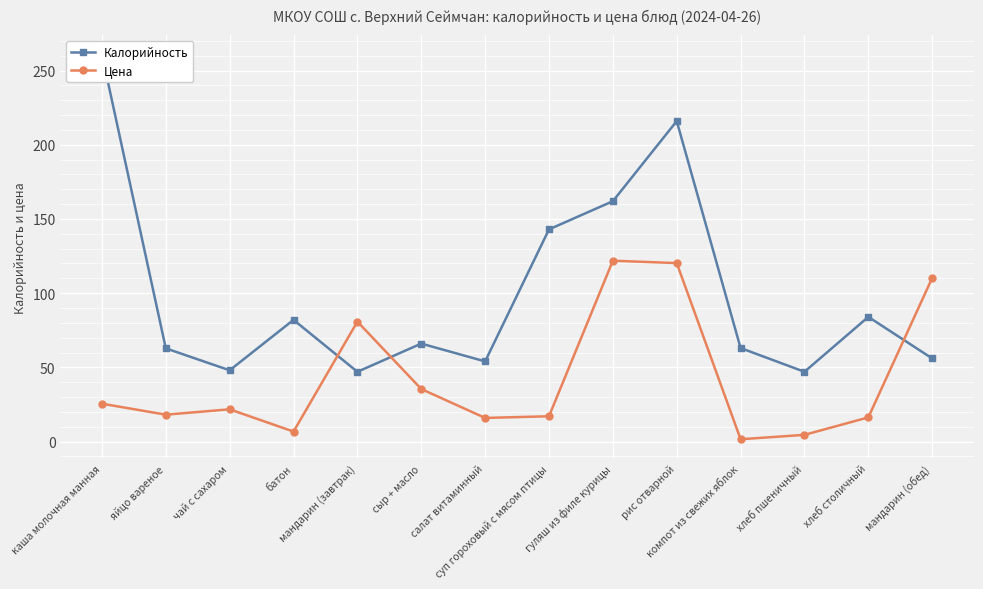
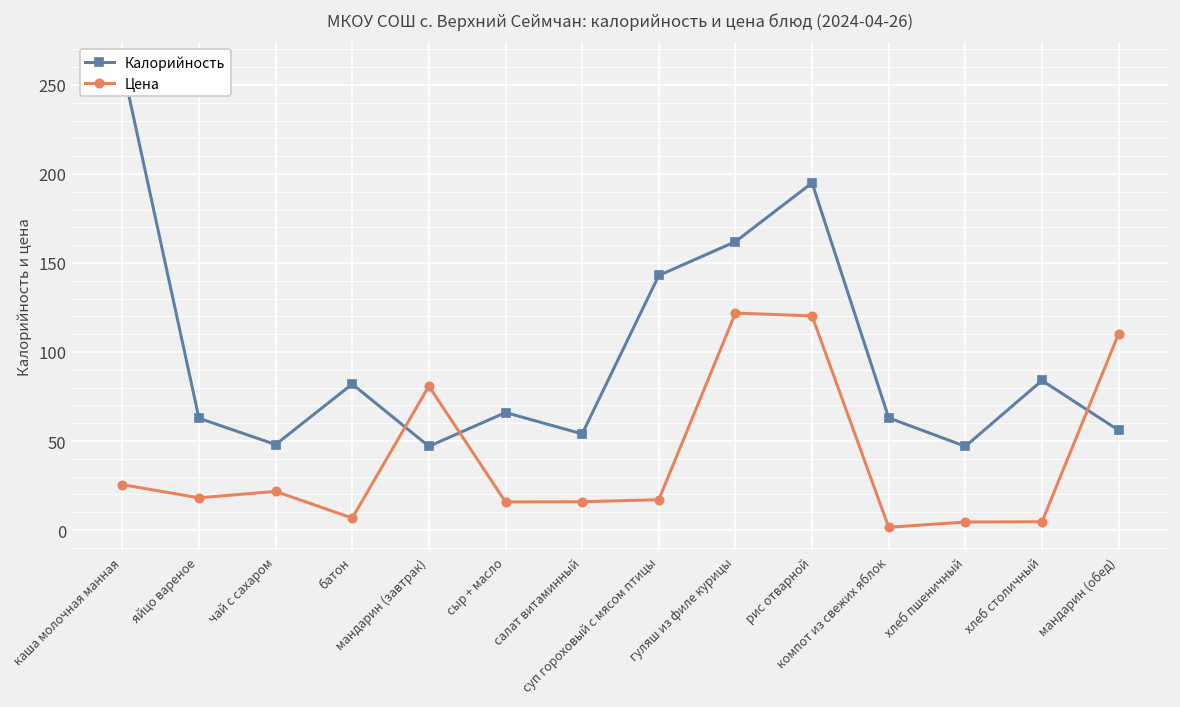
Цена, сыр + масло: 35 -> 16
Калорийность, рис отварной: 216 -> 195
Цена, хлеб столичный: 16 -> 5
